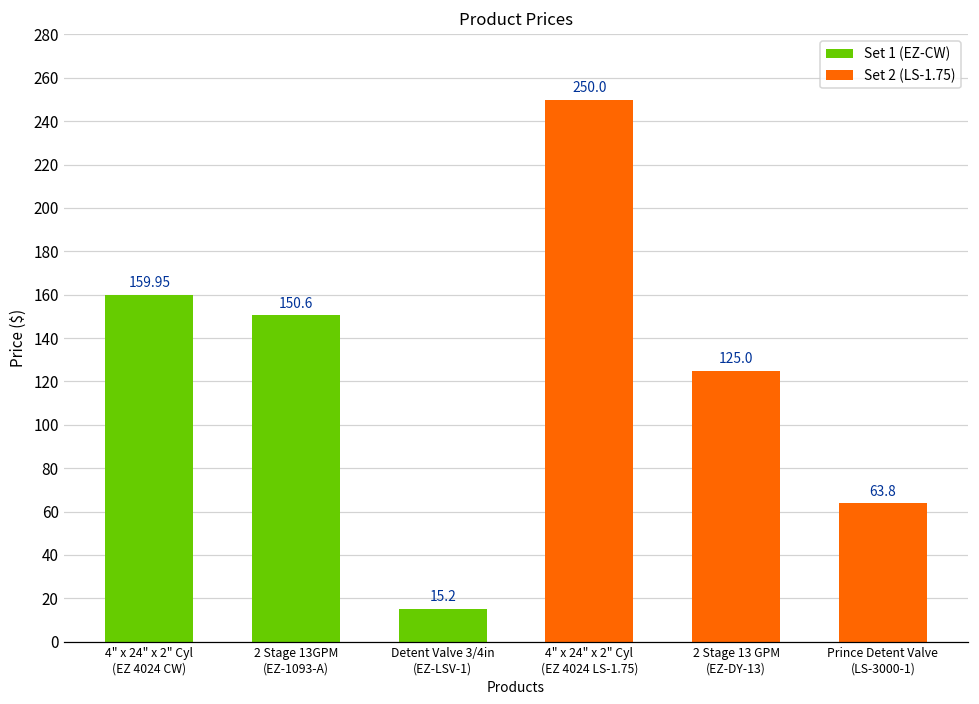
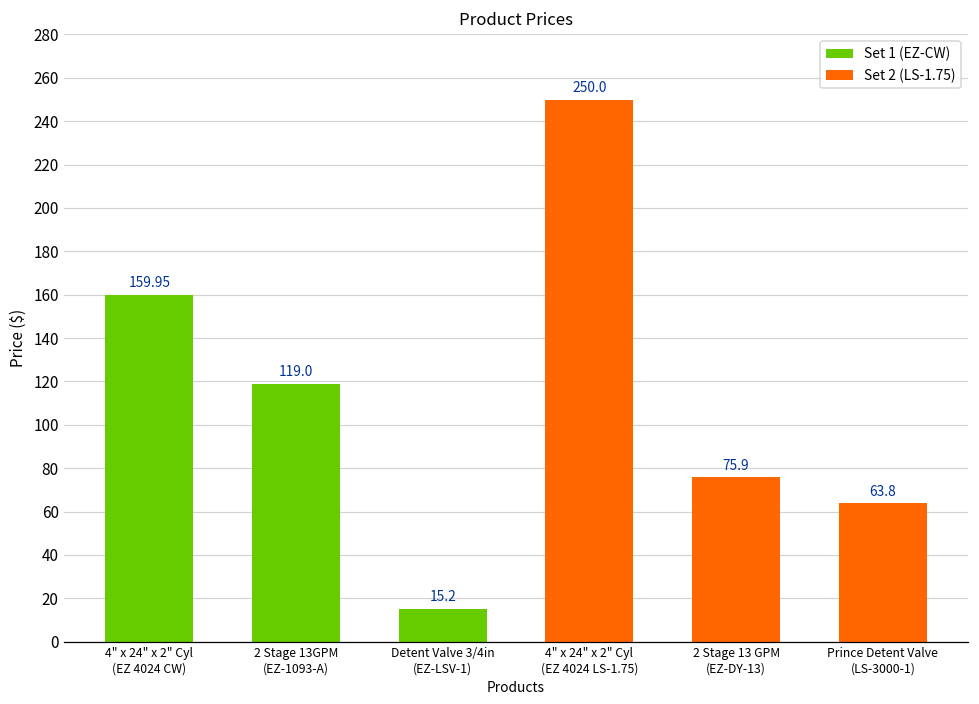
2 Stage 13GPM (EZ-1093-A): 150.6 -> 119.0
2 Stage 13 GPM (EZ-DY-13): 125.0 -> 75.9
